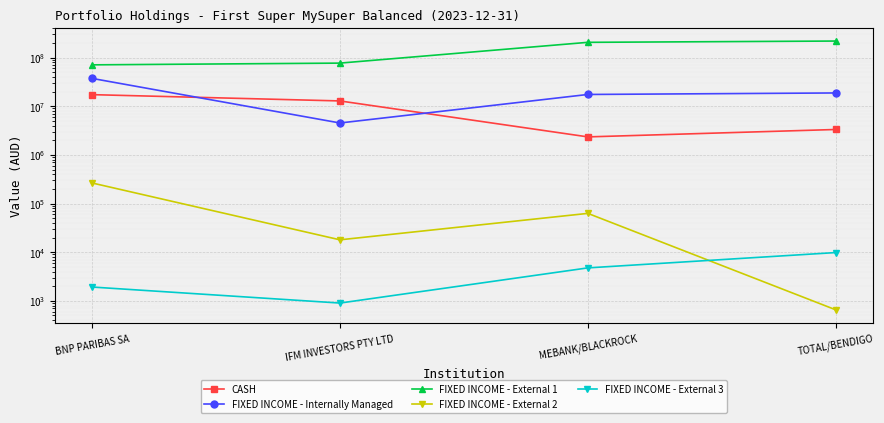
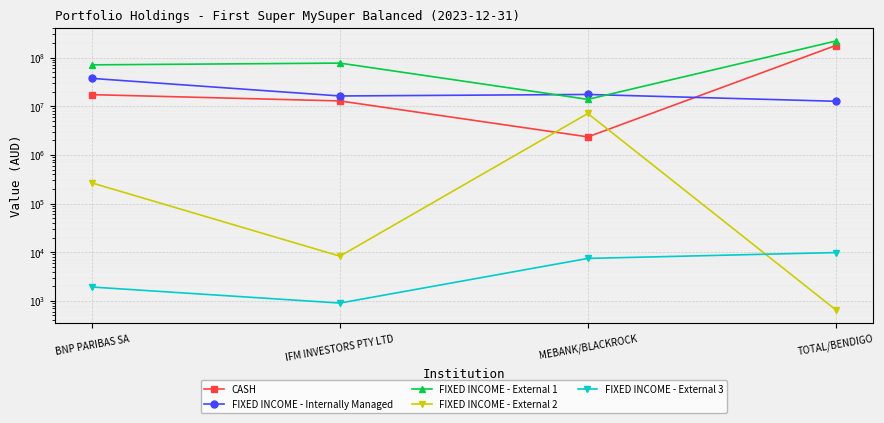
FIXED INCOME - Internally Managed, IFM INVESTORS PTY LTD: 5000000 -> 16000000
FIXED INCOME - External 2, IFM INVESTORS PTY LTD: 18000 -> 8000
FIXED INCOME - External 1, MEBANK/BLACKROCK: 210000000 -> 14000000
FIXED INCOME - External 2, MEBANK/BLACKROCK: 60000 -> 7000000
FIXED INCOME - External 3, MEBANK/BLACKROCK: 5000 -> 7000
CASH, TOTAL/BENDIGO: 3000000 -> 180000000
FIXED INCOME - Internally Managed, TOTAL/BENDIGO: 19000000 -> 13000000
